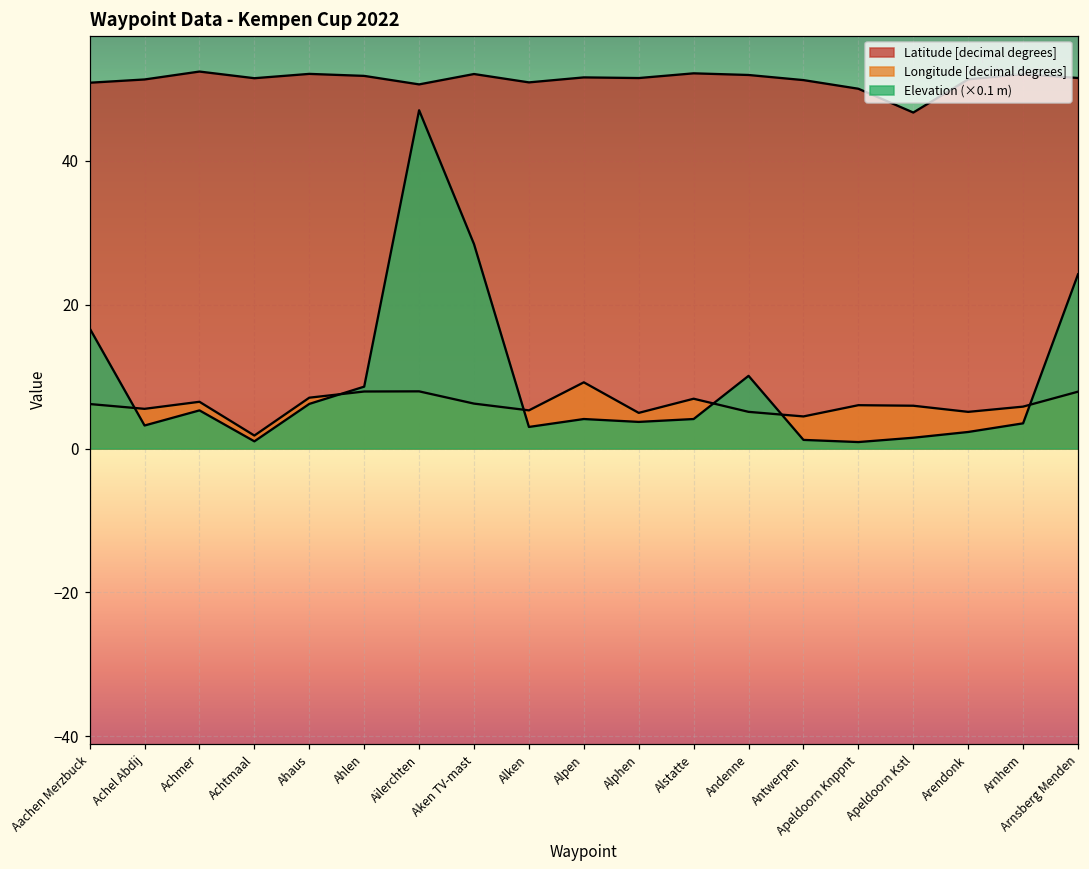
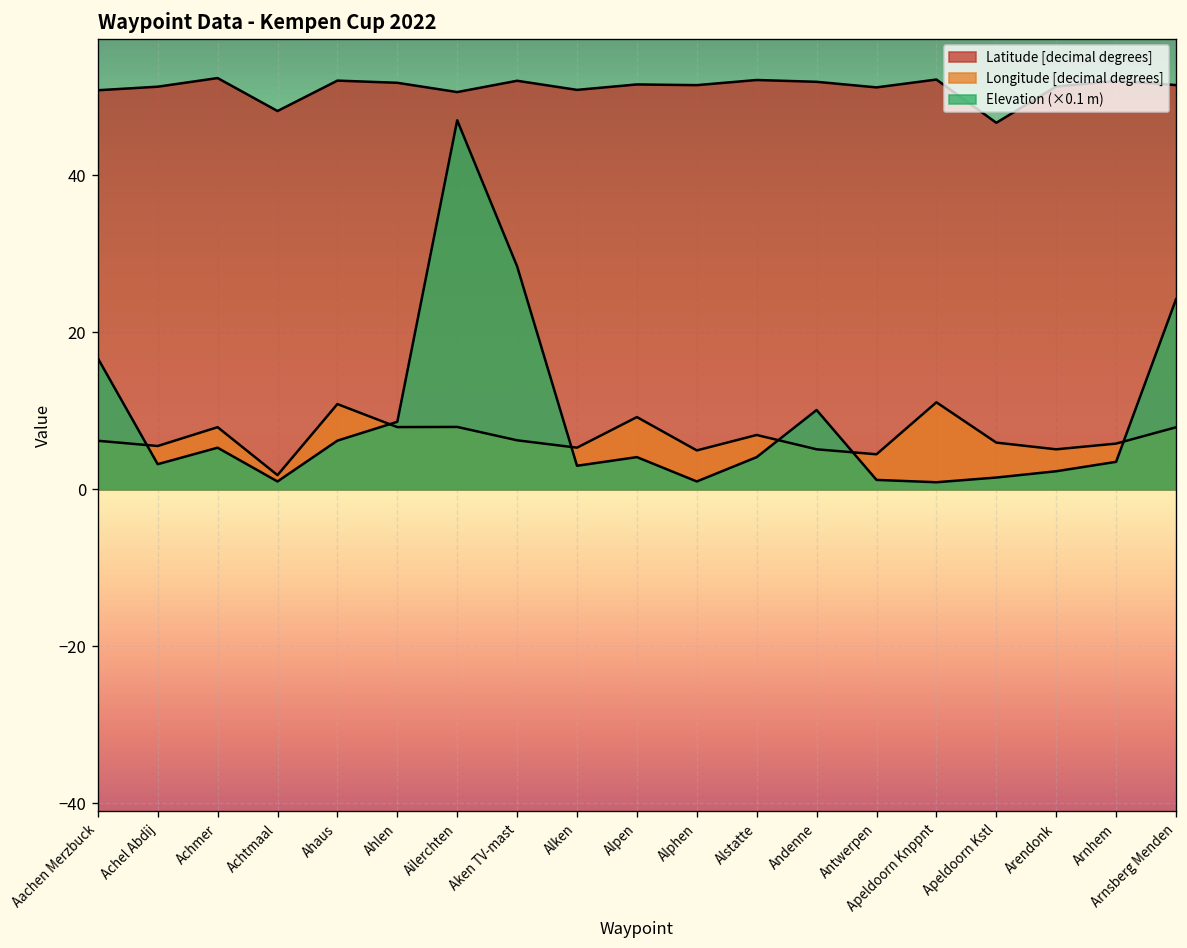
Longitude [decimal degrees], Achmer: 6 -> 8
Latitude [decimal degrees], Achtmaal: 51 -> 48
Longitude [decimal degrees], Ahaus: 7 -> 11
Elevation (×0.1 m), Alphen: 4 -> 1
Latitude [decimal degrees], Apeldoorn Knppnt: 50 -> 52
Longitude [decimal degrees], Apeldoorn Knppnt: 6 -> 11
